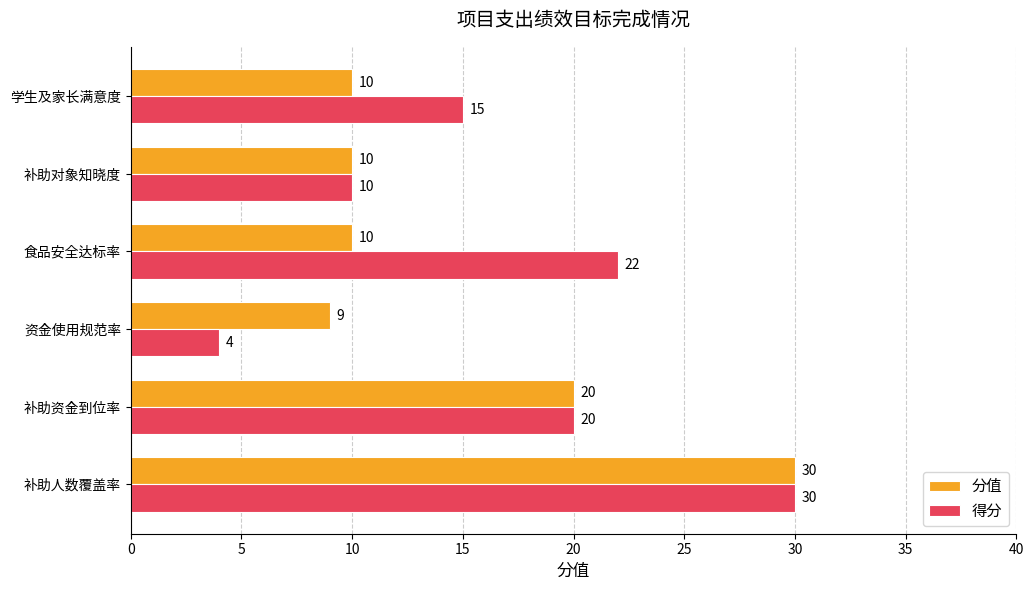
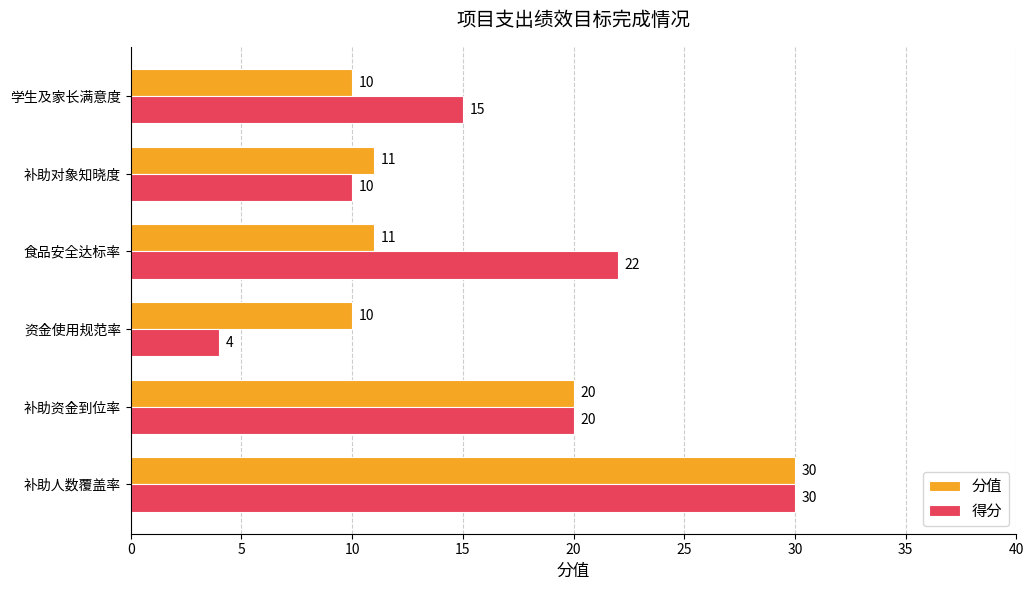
分值, 补助对象知晓度: 10 -> 11
分值, 食品安全达标率: 10 -> 11
分值, 资金使用规范率: 9 -> 10
